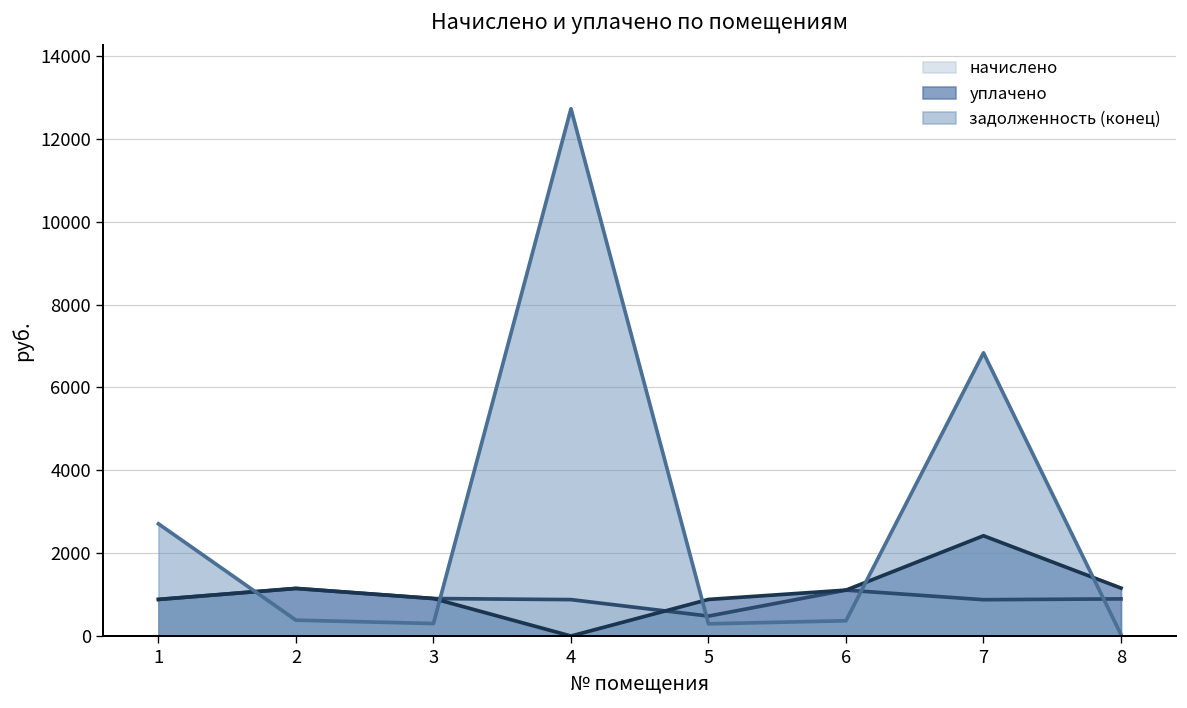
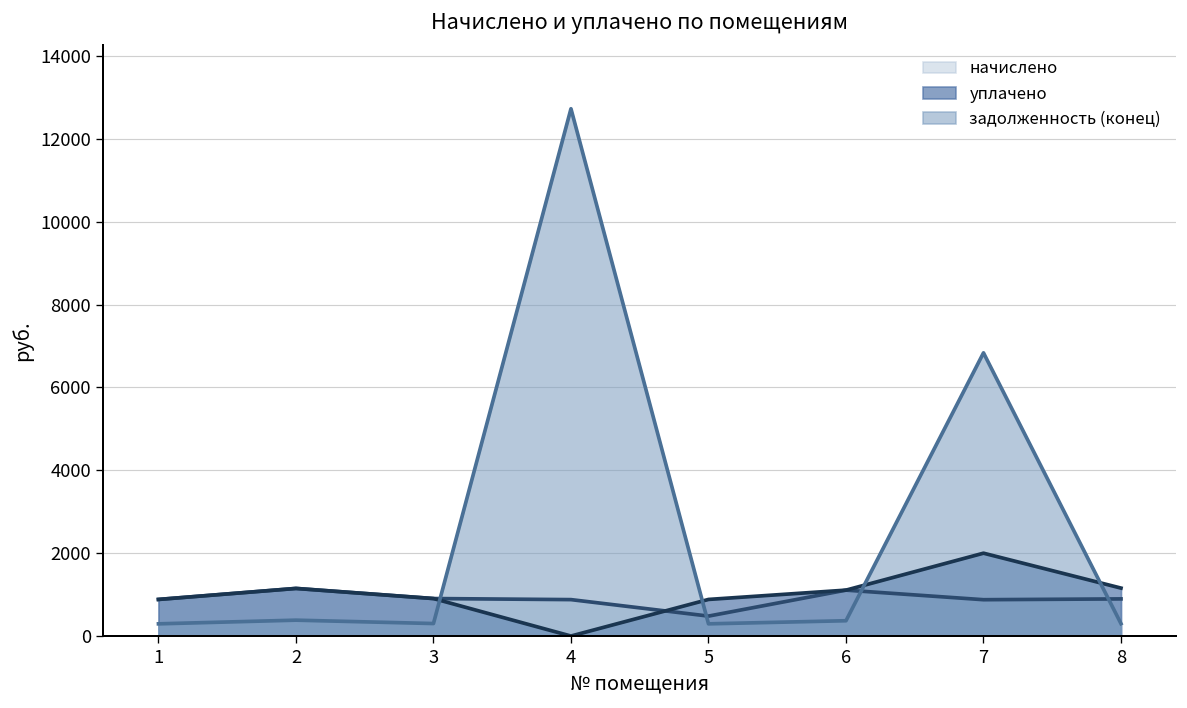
задолженность (конец), 1: 2700 -> 300
уплачено, 7: 2400 -> 2000
задолженность (конец), 8: 0 -> 300
